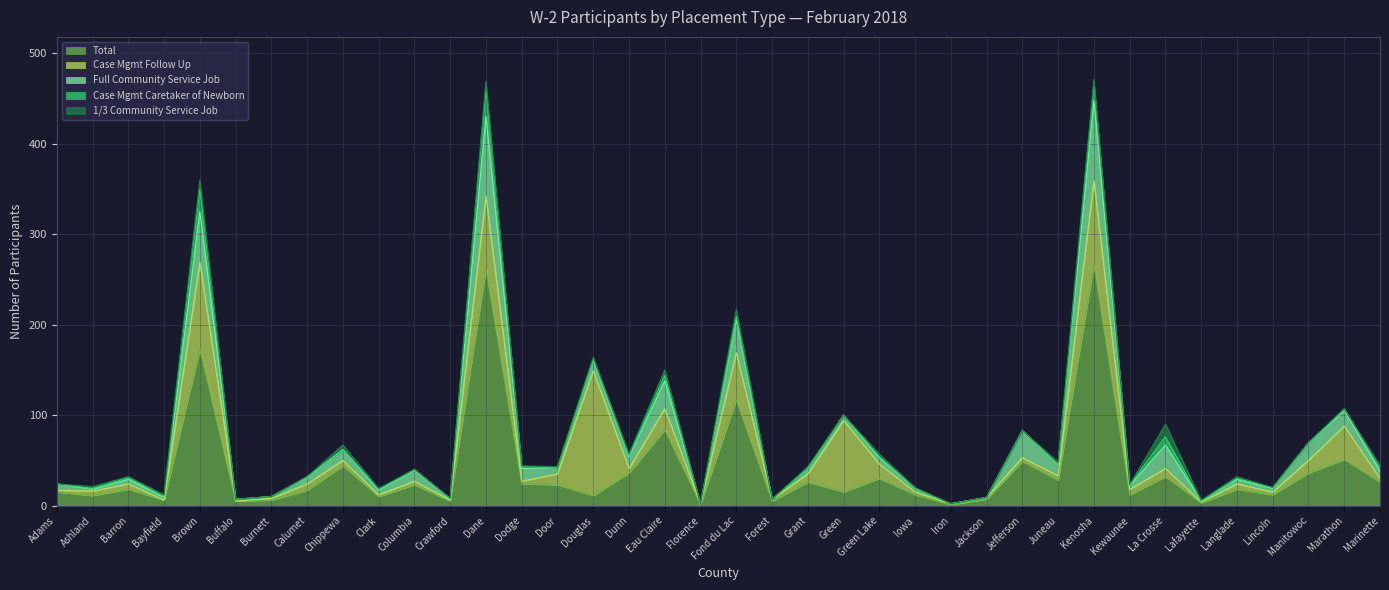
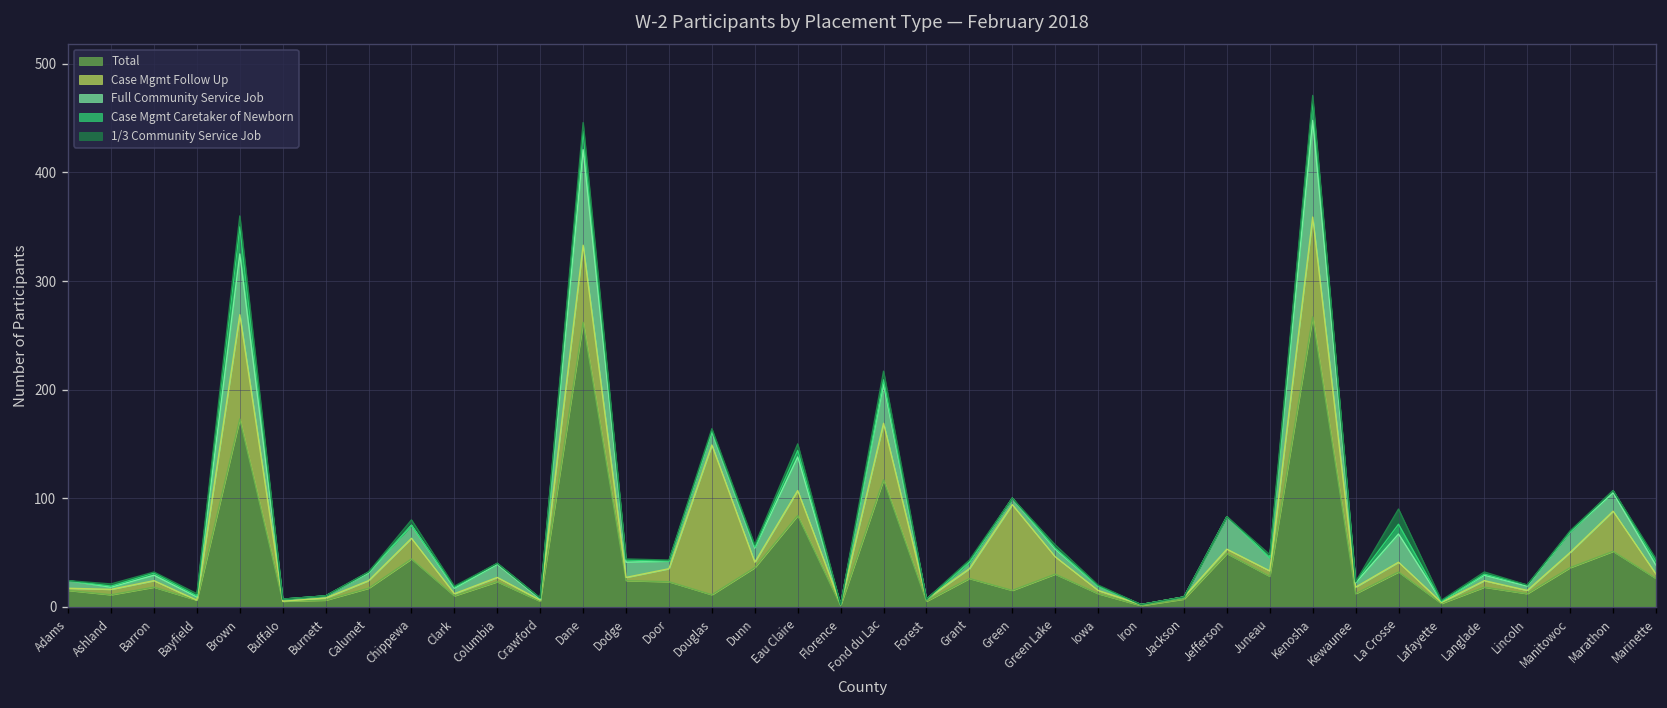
Case Mgmt Follow Up, Chippewa: 10 -> 20
Case Mgmt Follow Up, Dane: 80 -> 70
Case Mgmt Caretaker of Newborn, Dane: 30 -> 20
